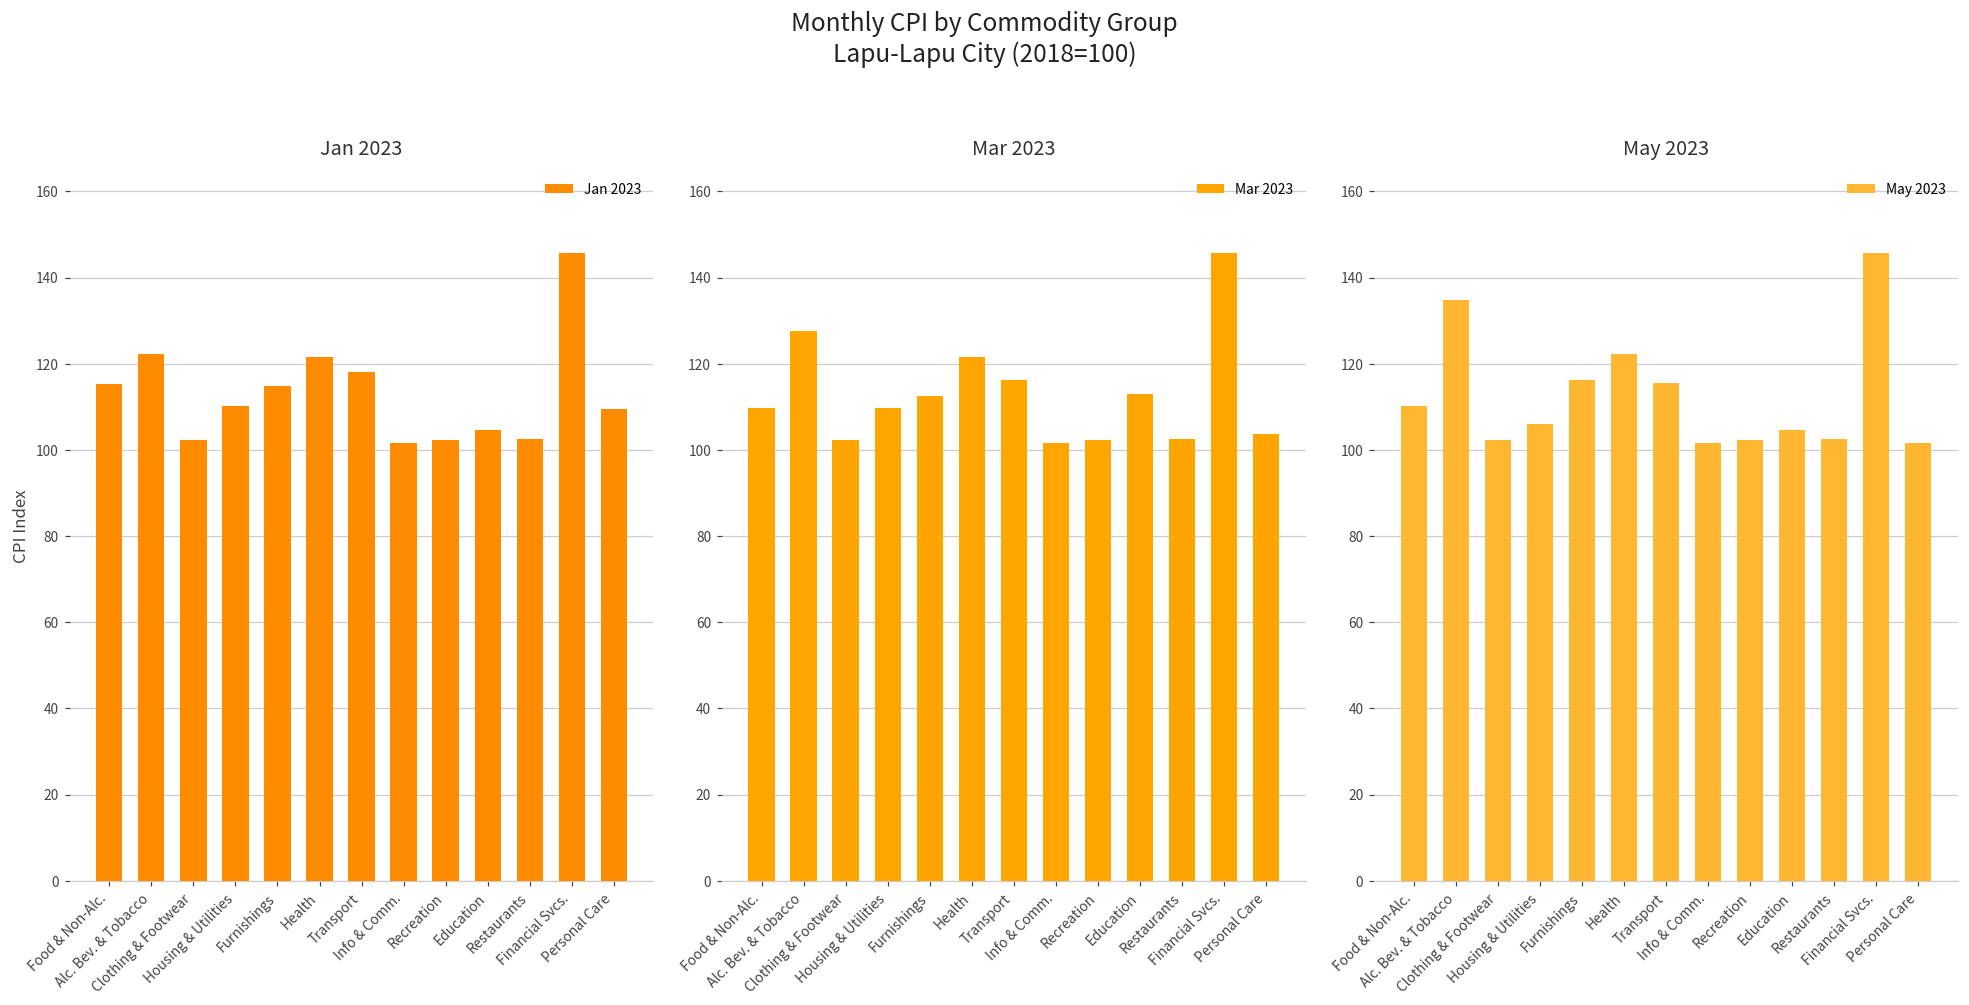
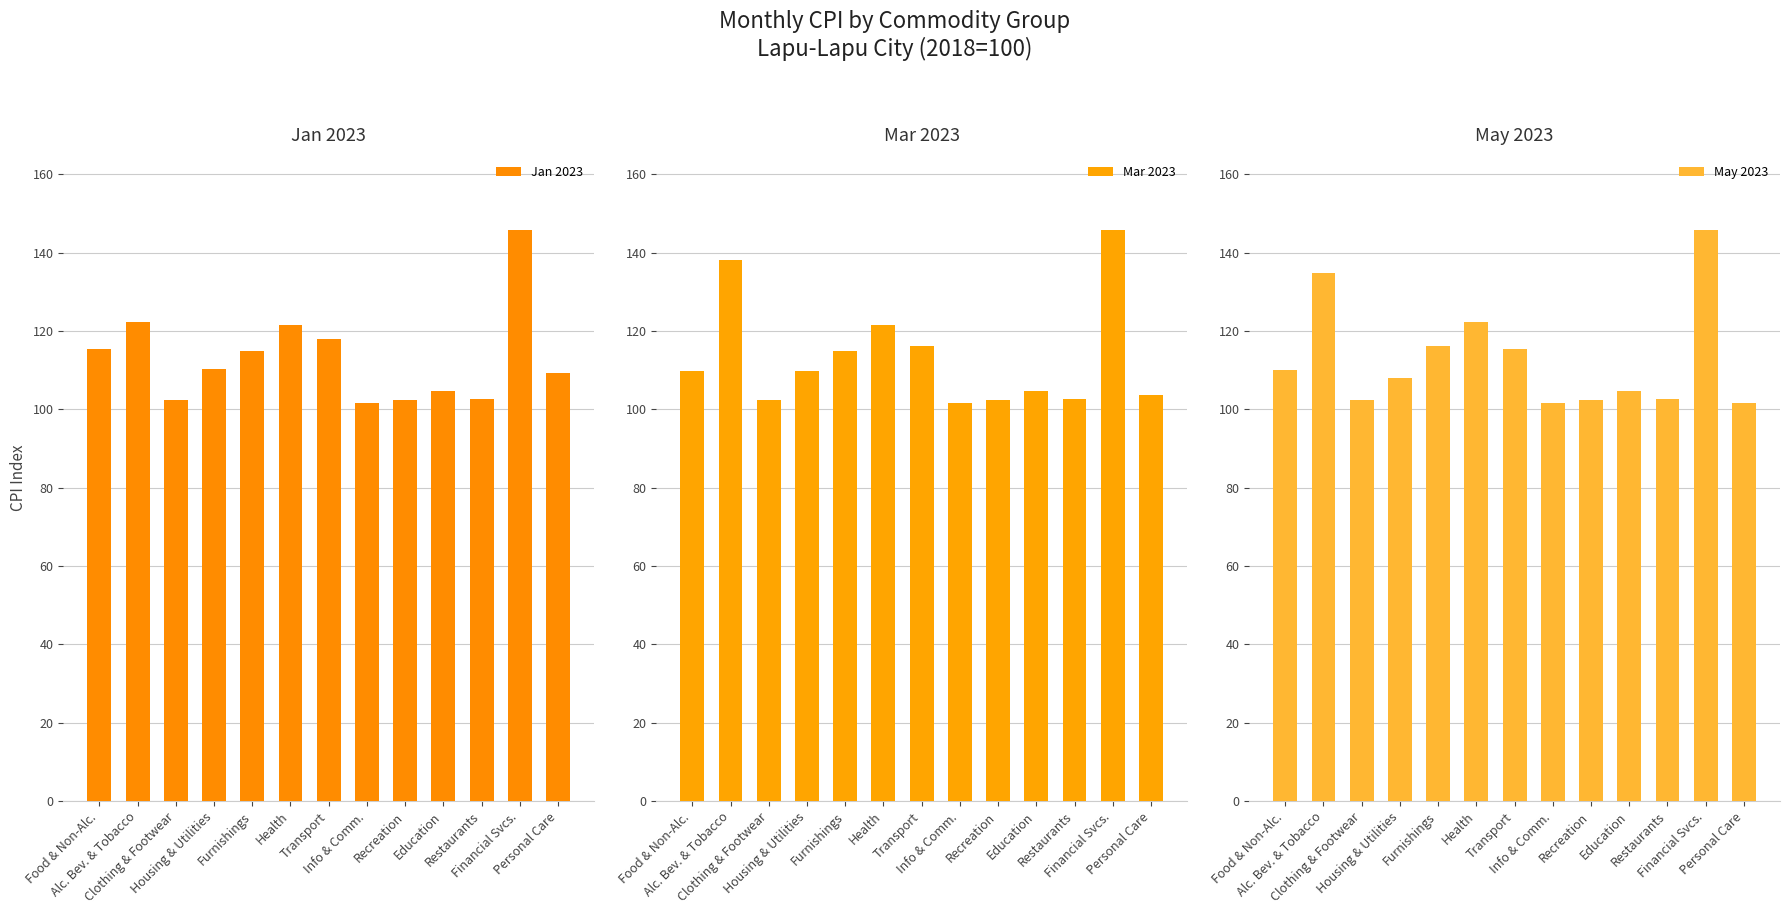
Mar 2023, Alc. Bev. & Tobacco: 128 -> 138
Mar 2023, Furnishings: 113 -> 115
Mar 2023, Education: 113 -> 105
May 2023, Housing & Utilities: 106 -> 108
